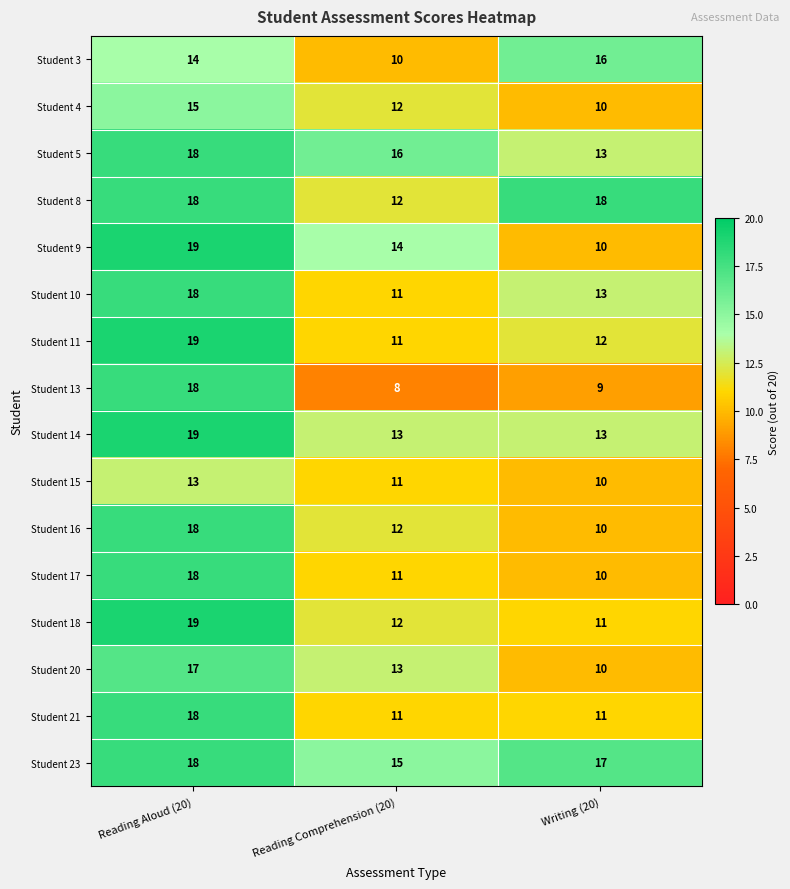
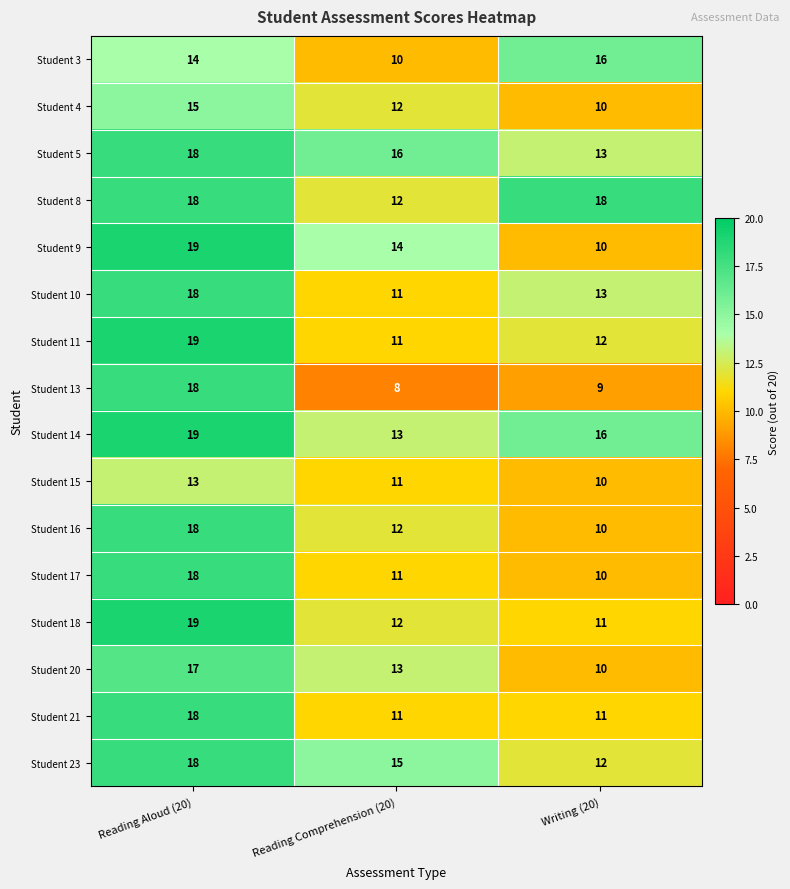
Student 14, Writing (20): 13 -> 16
Student 23, Writing (20): 17 -> 12
